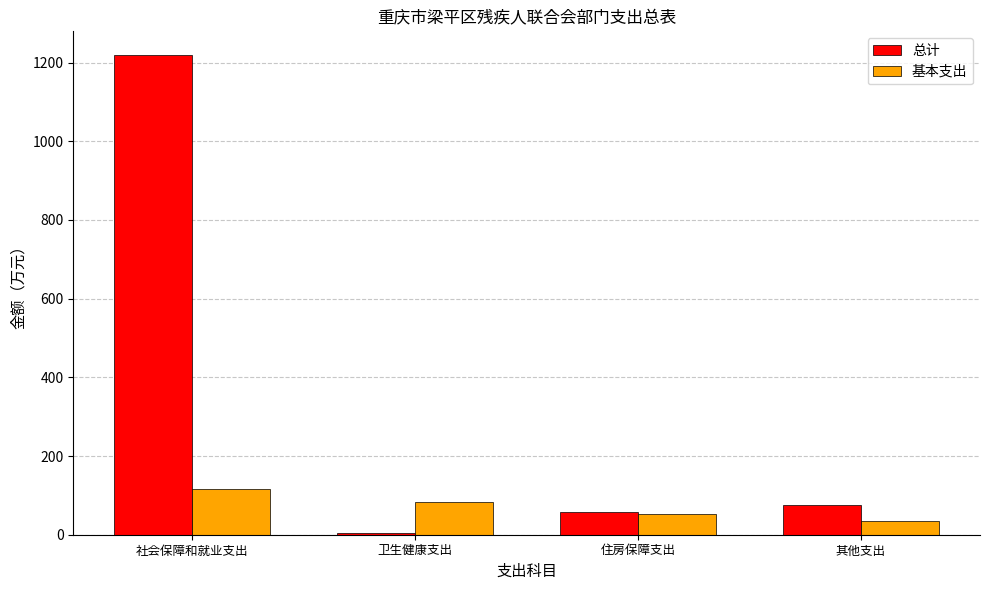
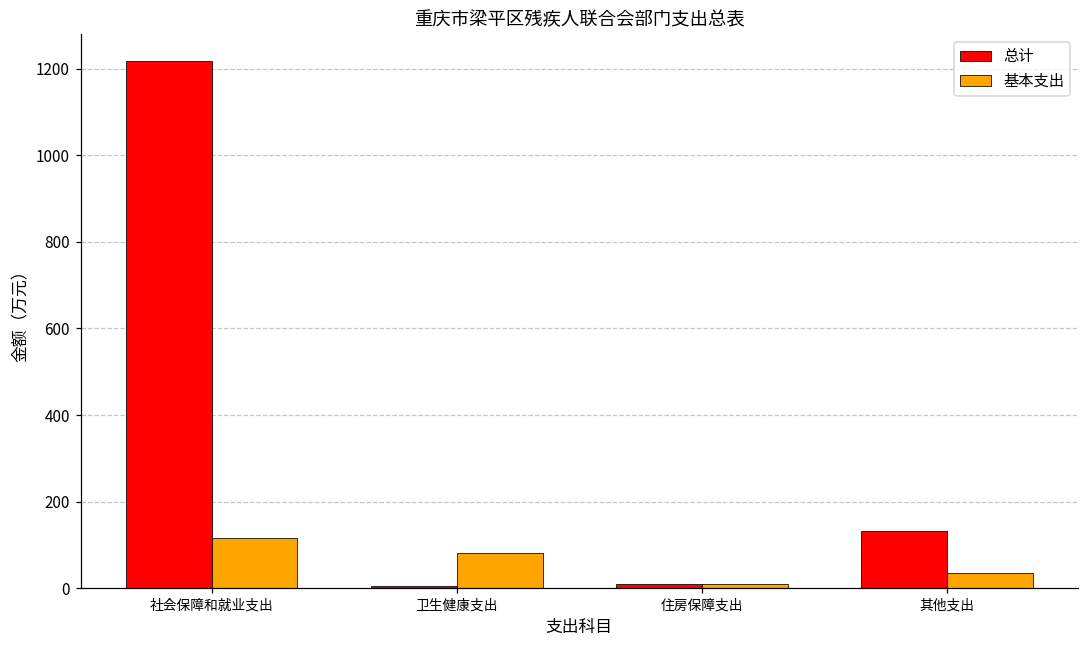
总计, 住房保障支出: 60 -> 10
基本支出, 住房保障支出: 50 -> 10
总计, 其他支出: 70 -> 130
